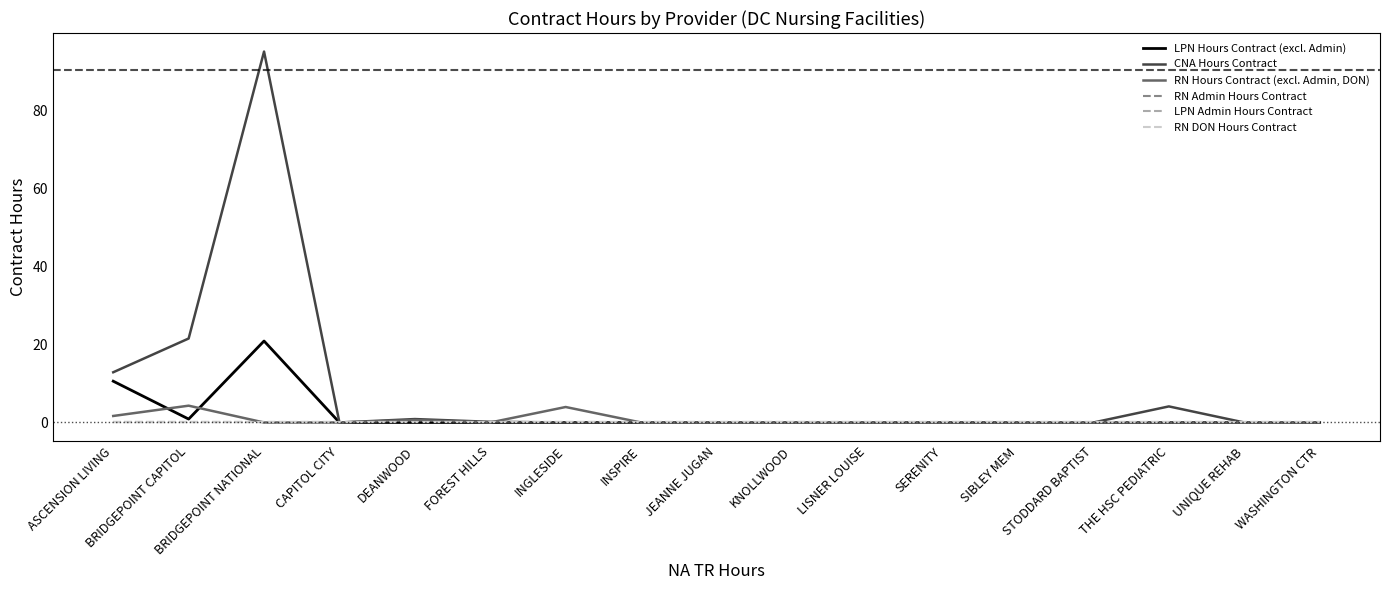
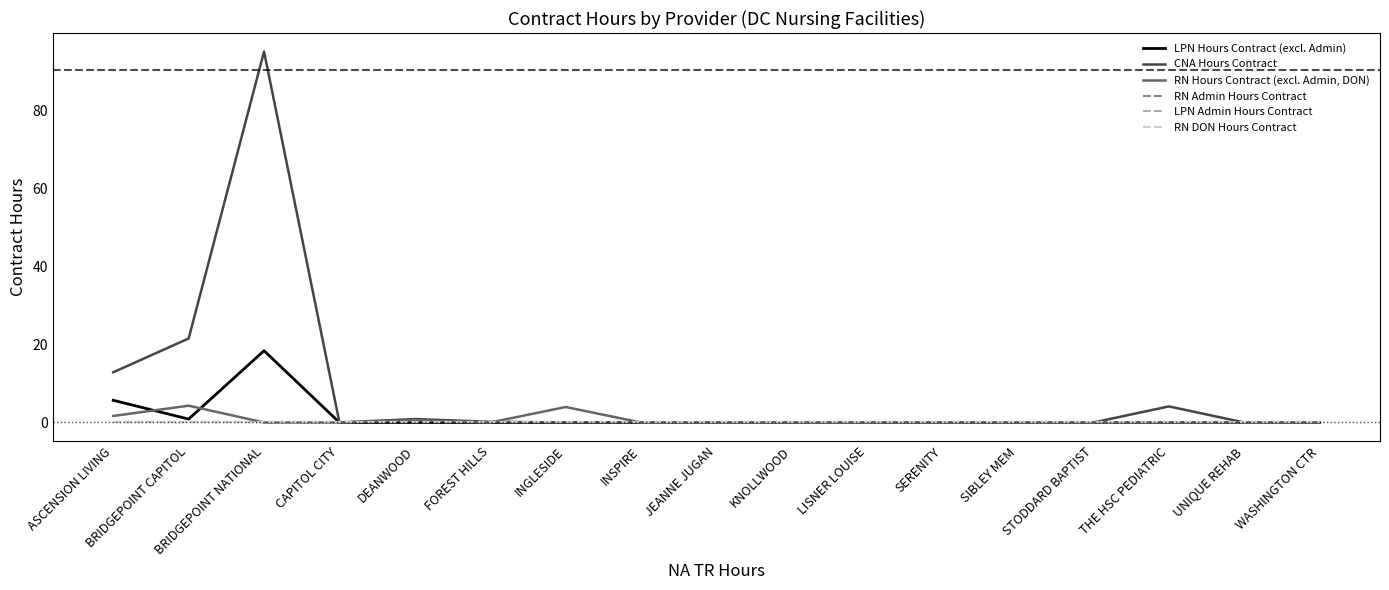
LPN Hours Contract (excl. Admin), ASCENSION LIVING: 11 -> 6
LPN Hours Contract (excl. Admin), BRIDGEPOINT NATIONAL: 21 -> 18
